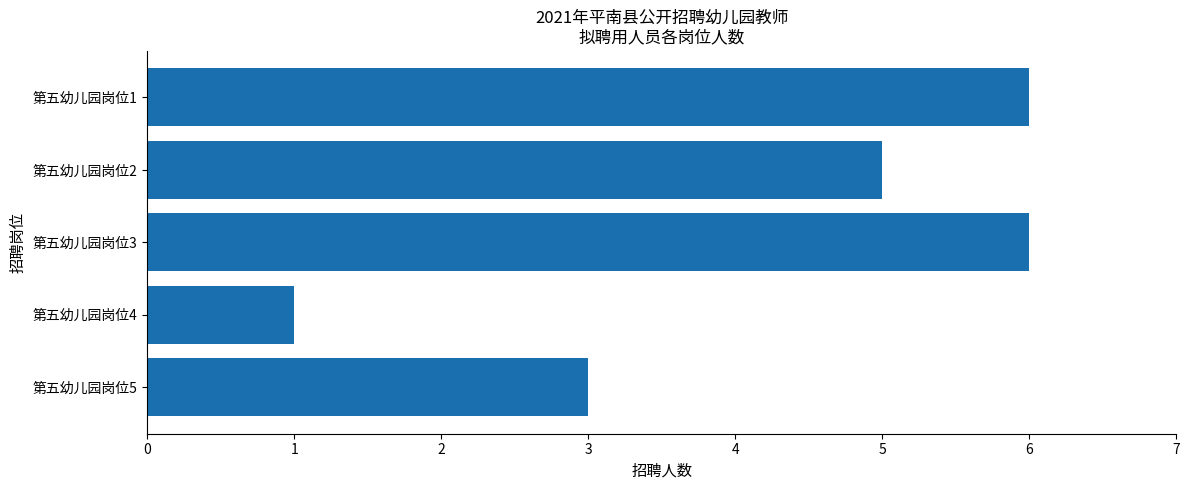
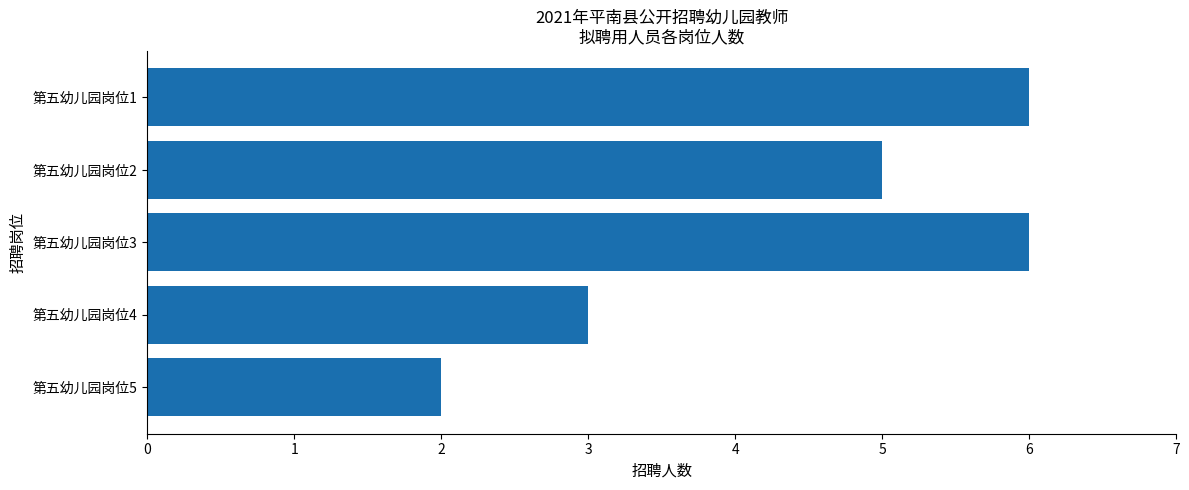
第五幼儿园岗位4: 1 -> 3
第五幼儿园岗位5: 3 -> 2
